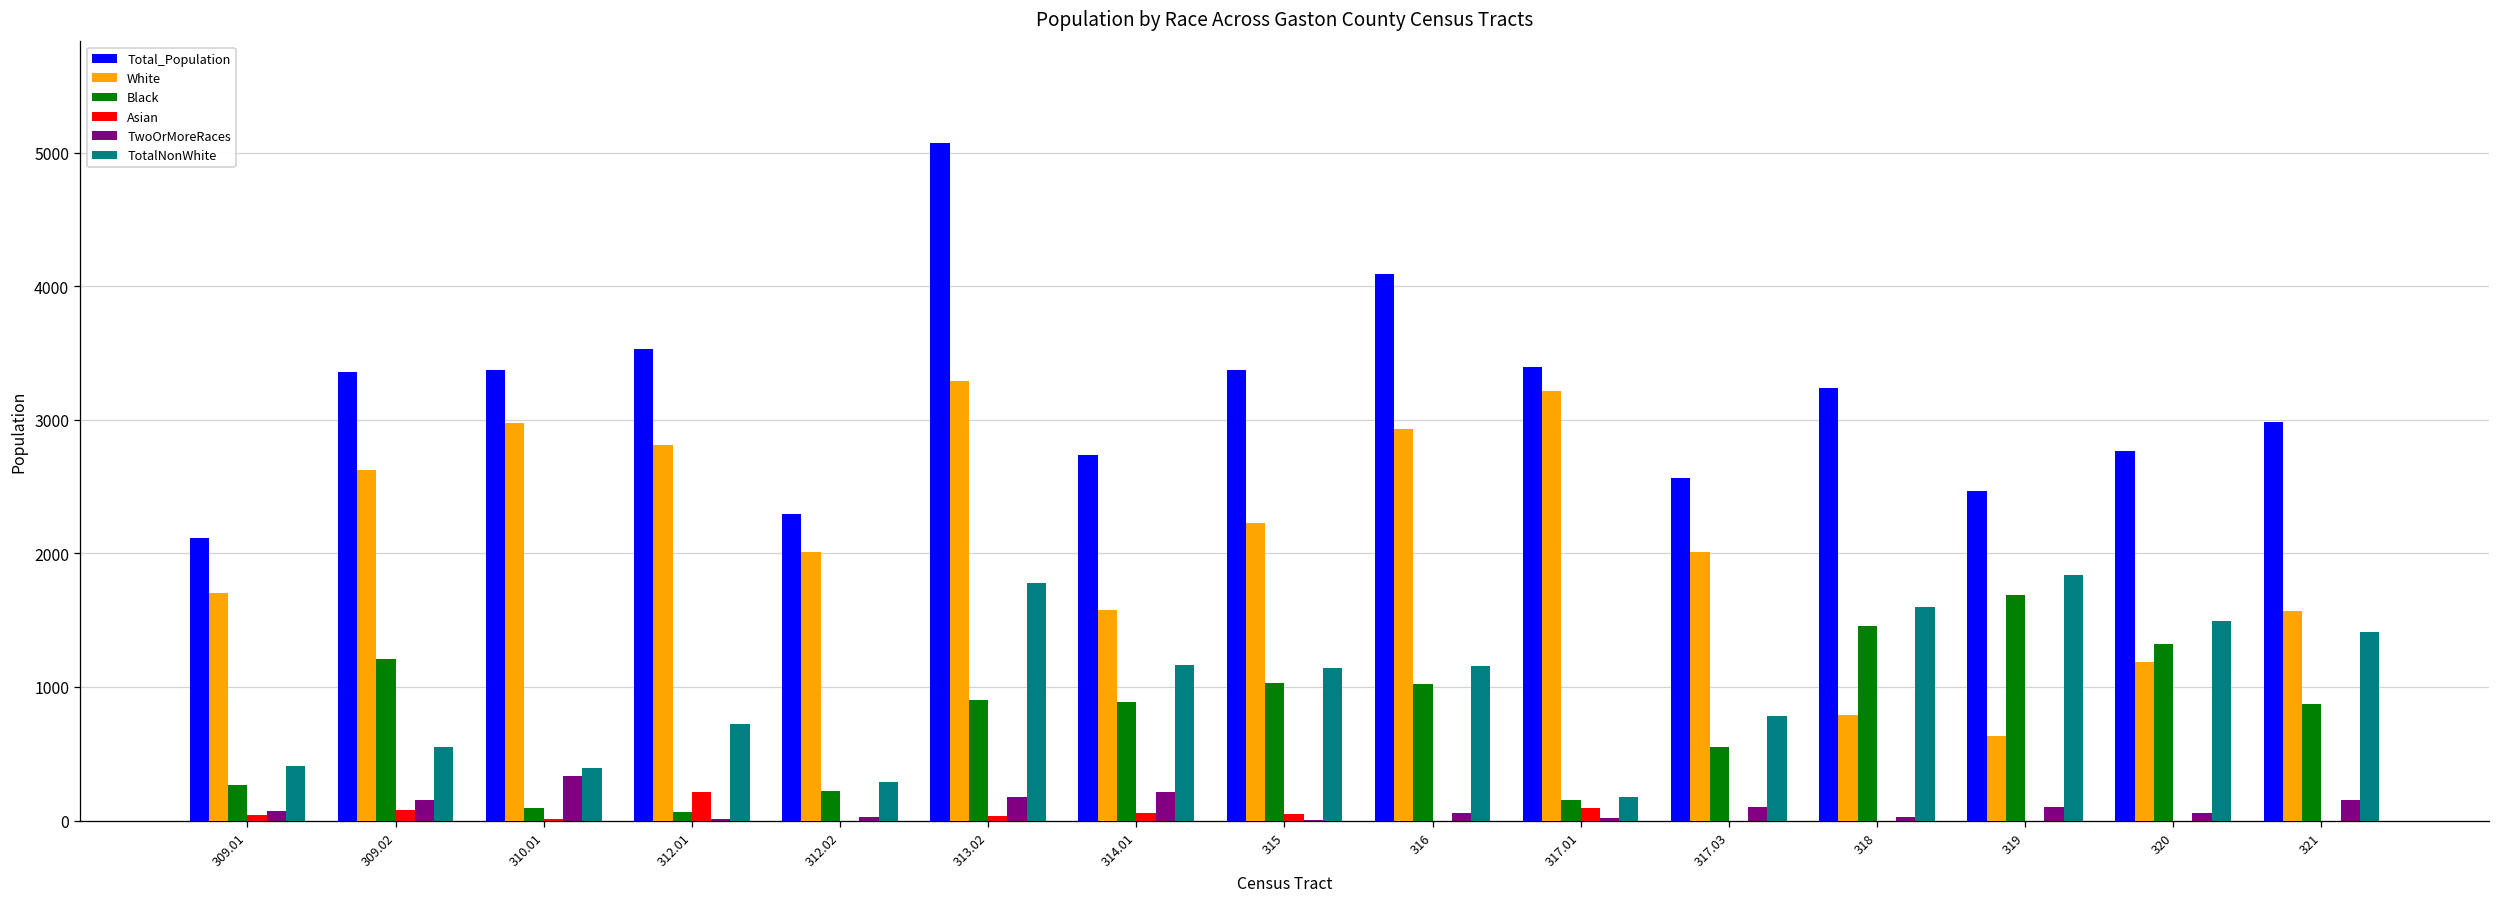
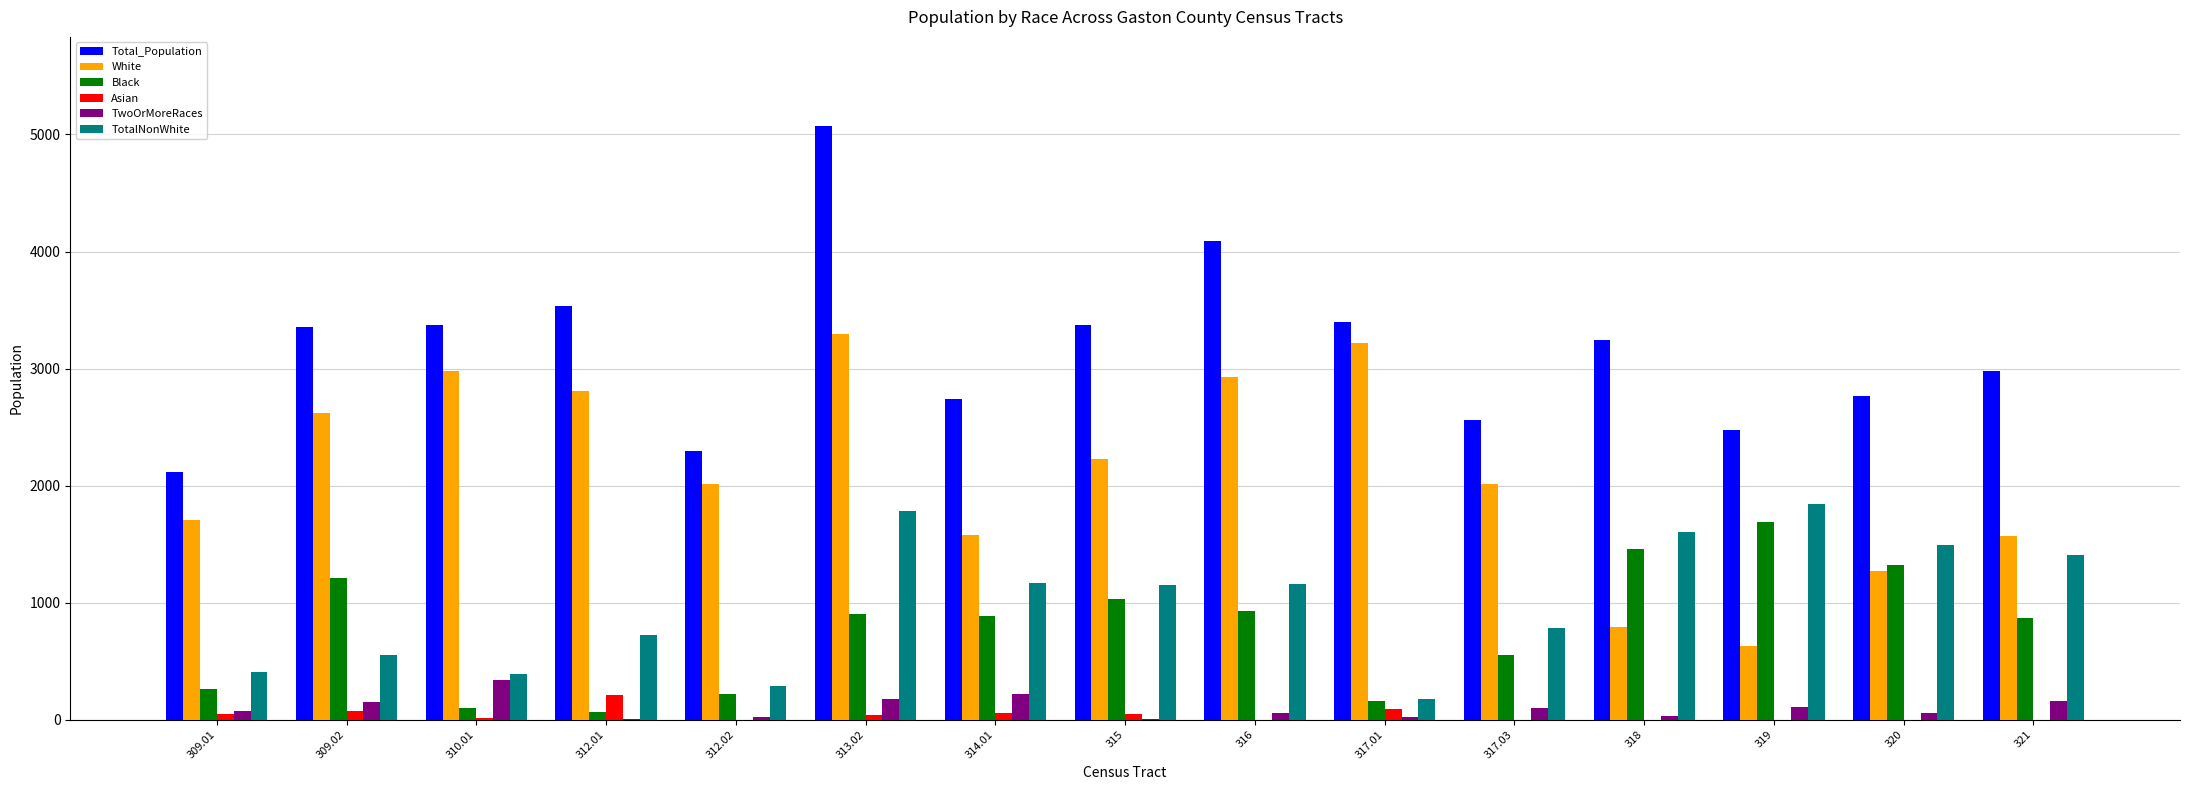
Black, 316: 1020 -> 930
White, 320: 1190 -> 1270
